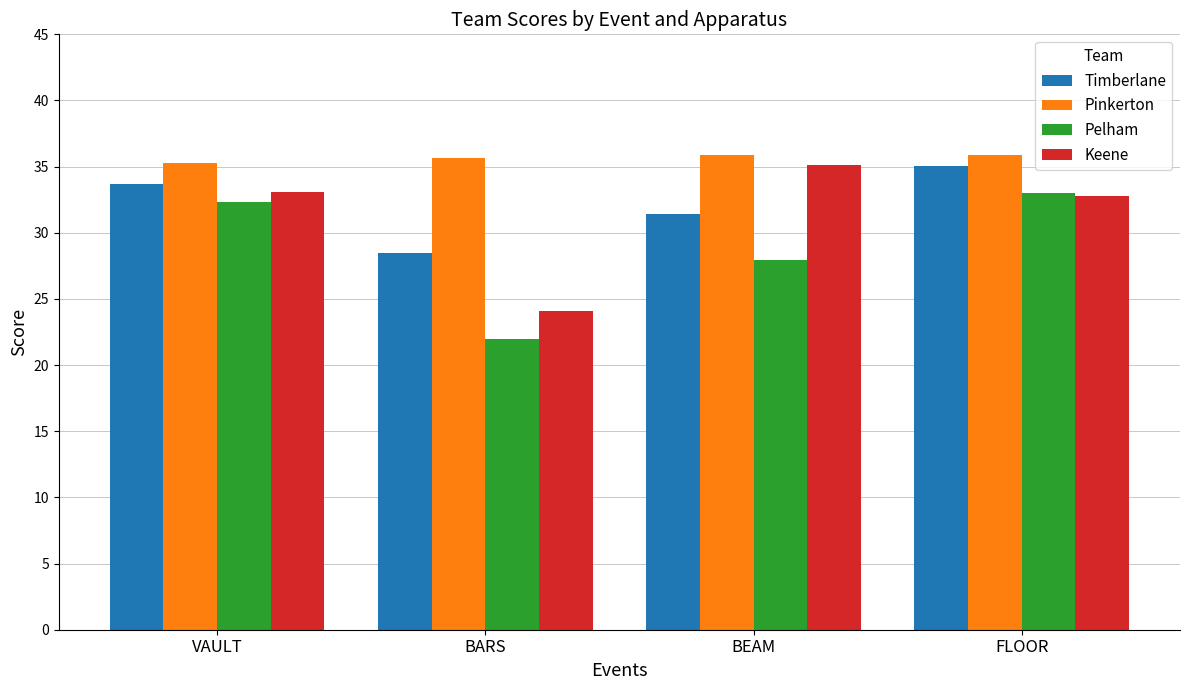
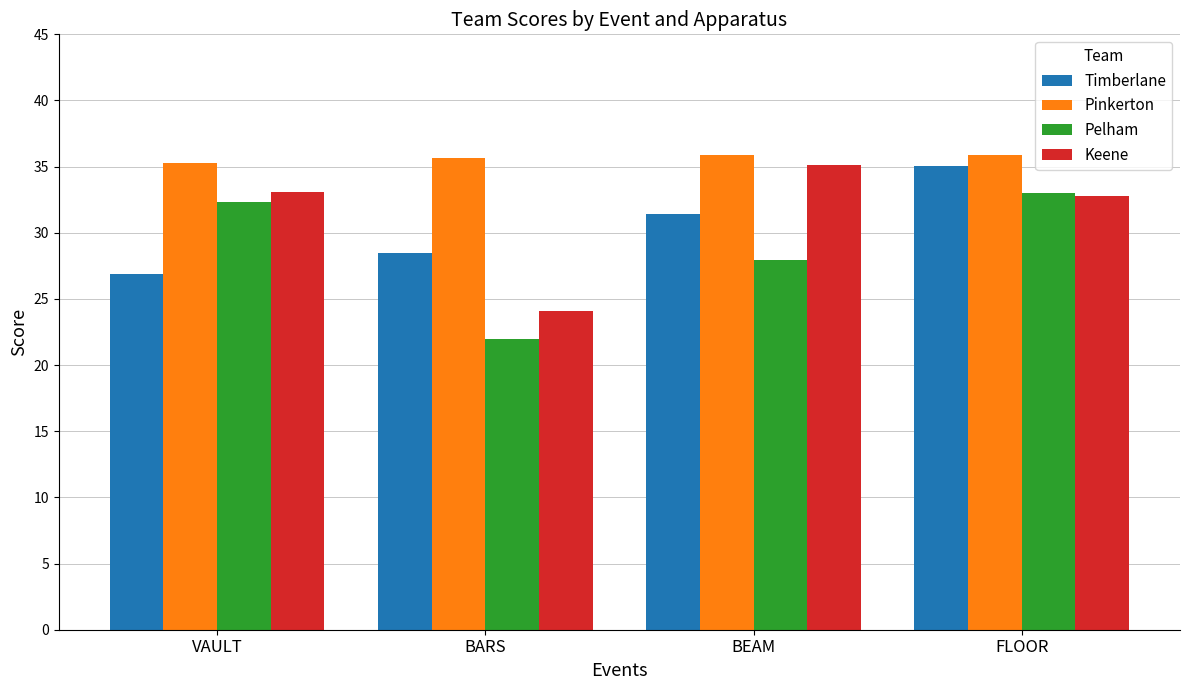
Timberlane, VAULT: 33.7 -> 26.9
